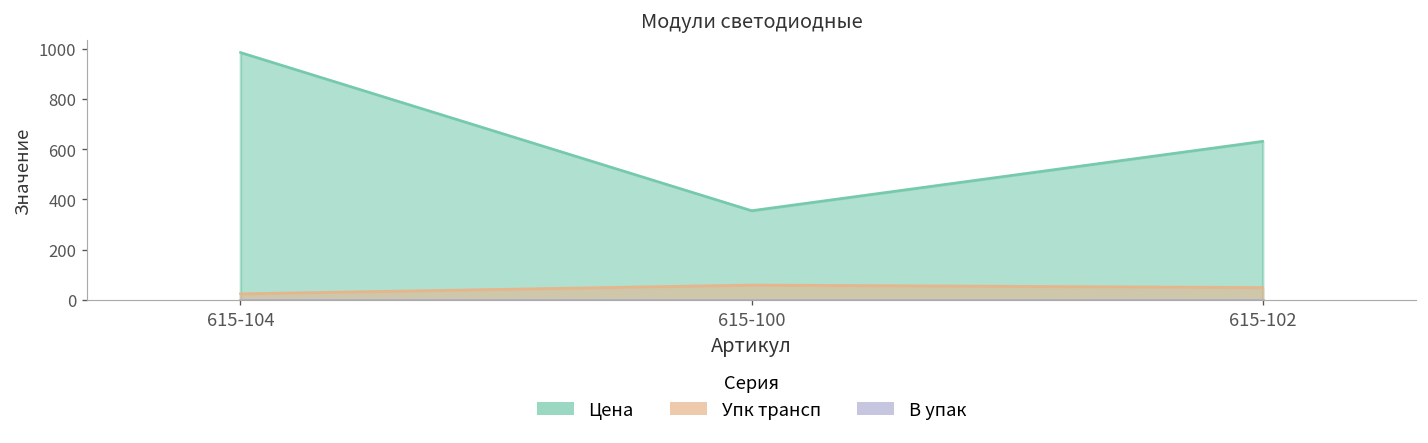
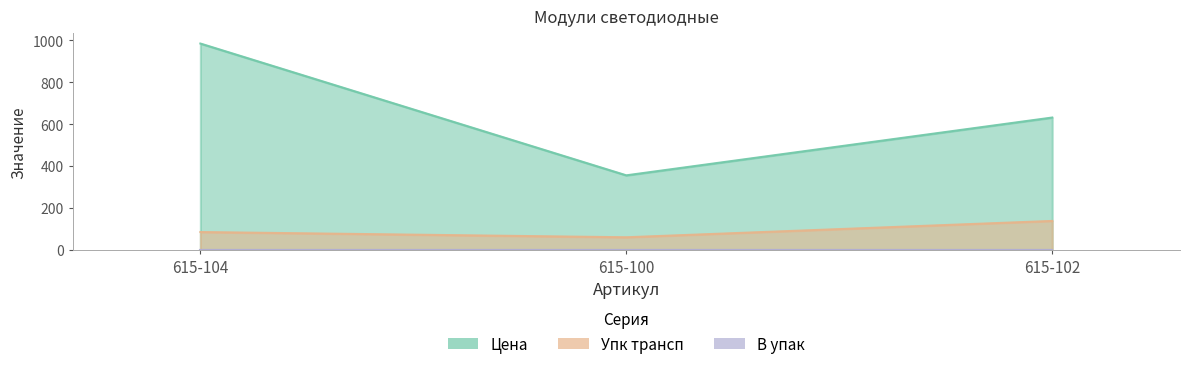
Упк трансп, 615-104: 30 -> 90
Упк трансп, 615-102: 50 -> 140
